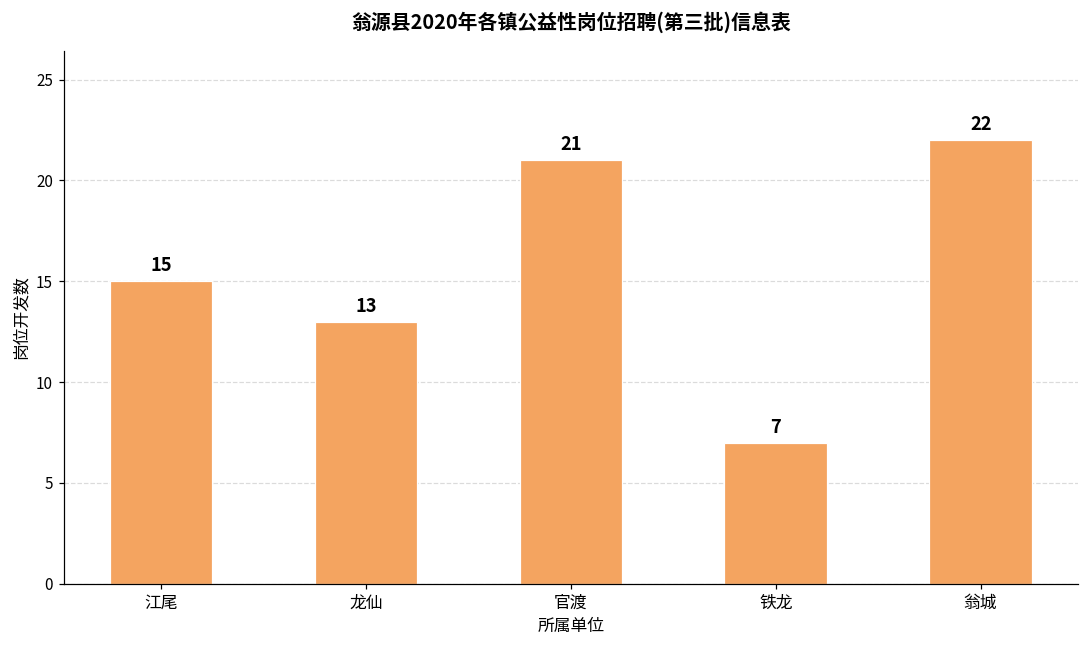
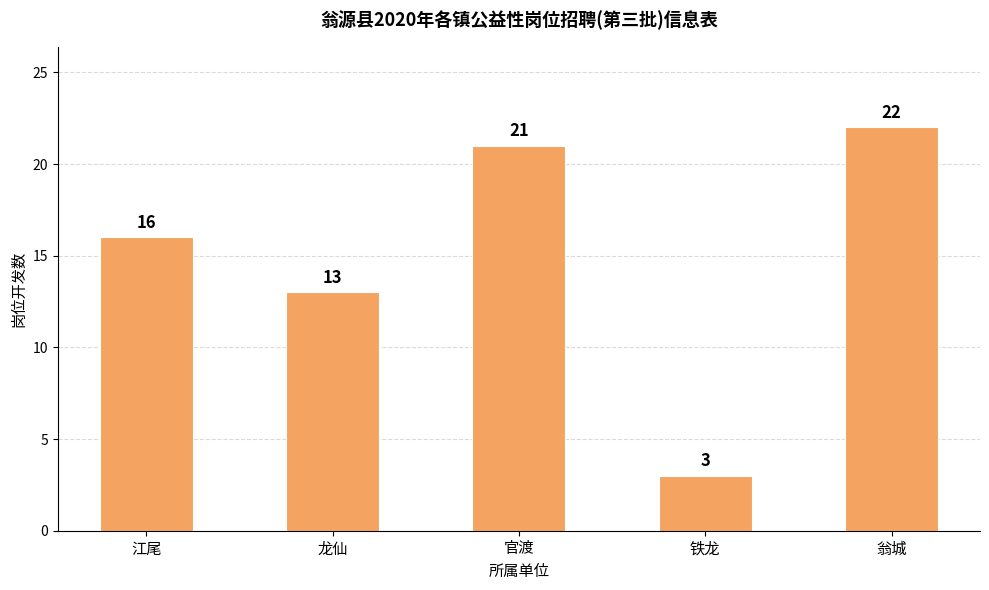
江尾: 15 -> 16
铁龙: 7 -> 3
